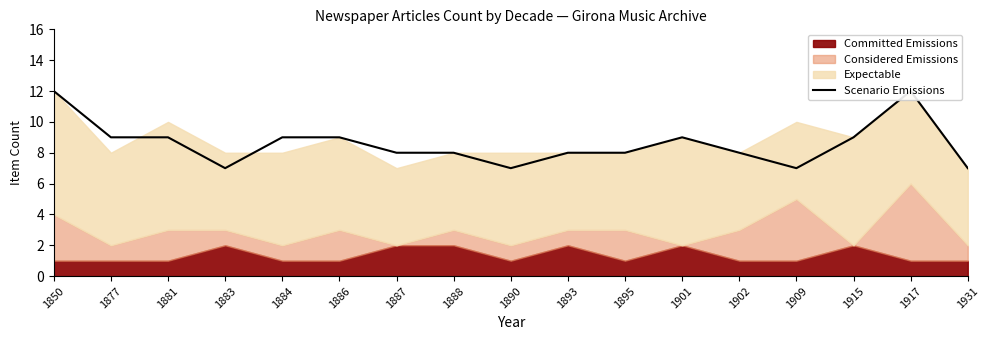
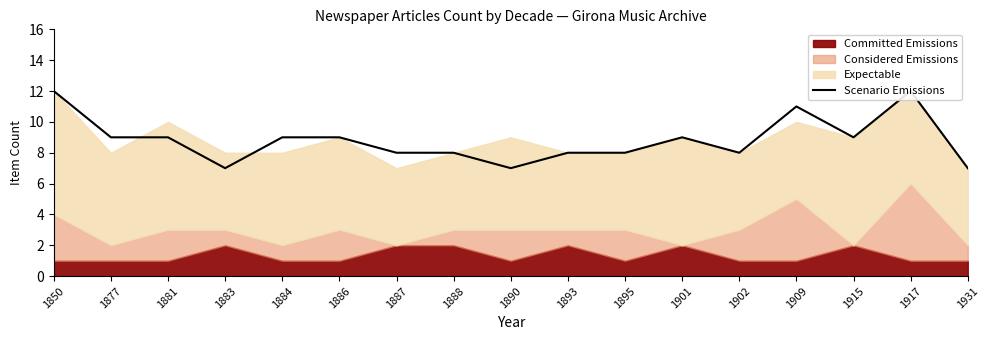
Considered Emissions, 1890: 1 -> 2
Scenario Emissions, 1909: 7 -> 11
